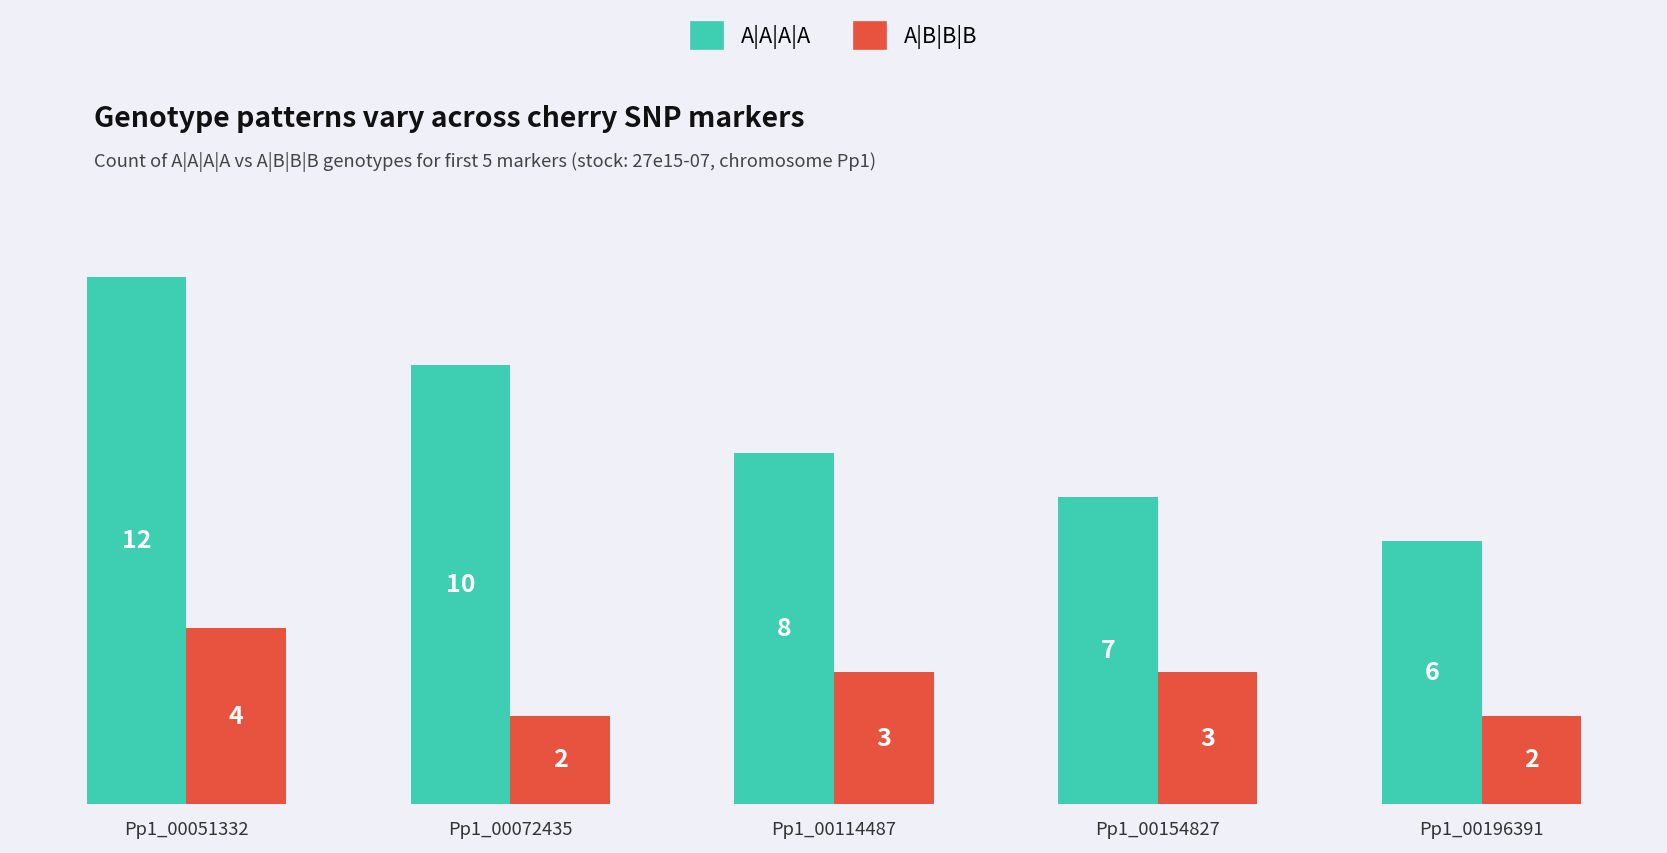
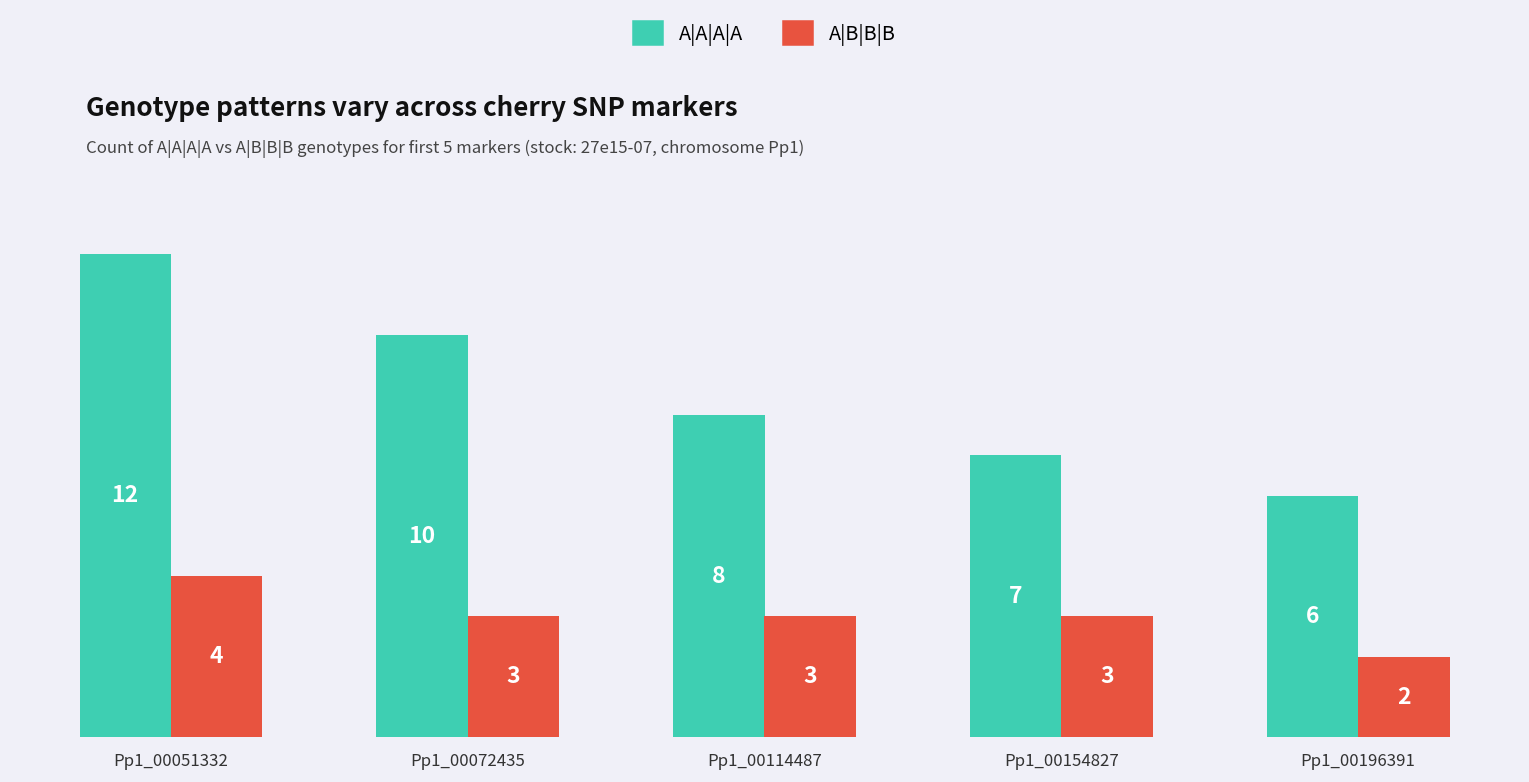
A|B|B|B, Pp1_00072435: 2 -> 3
